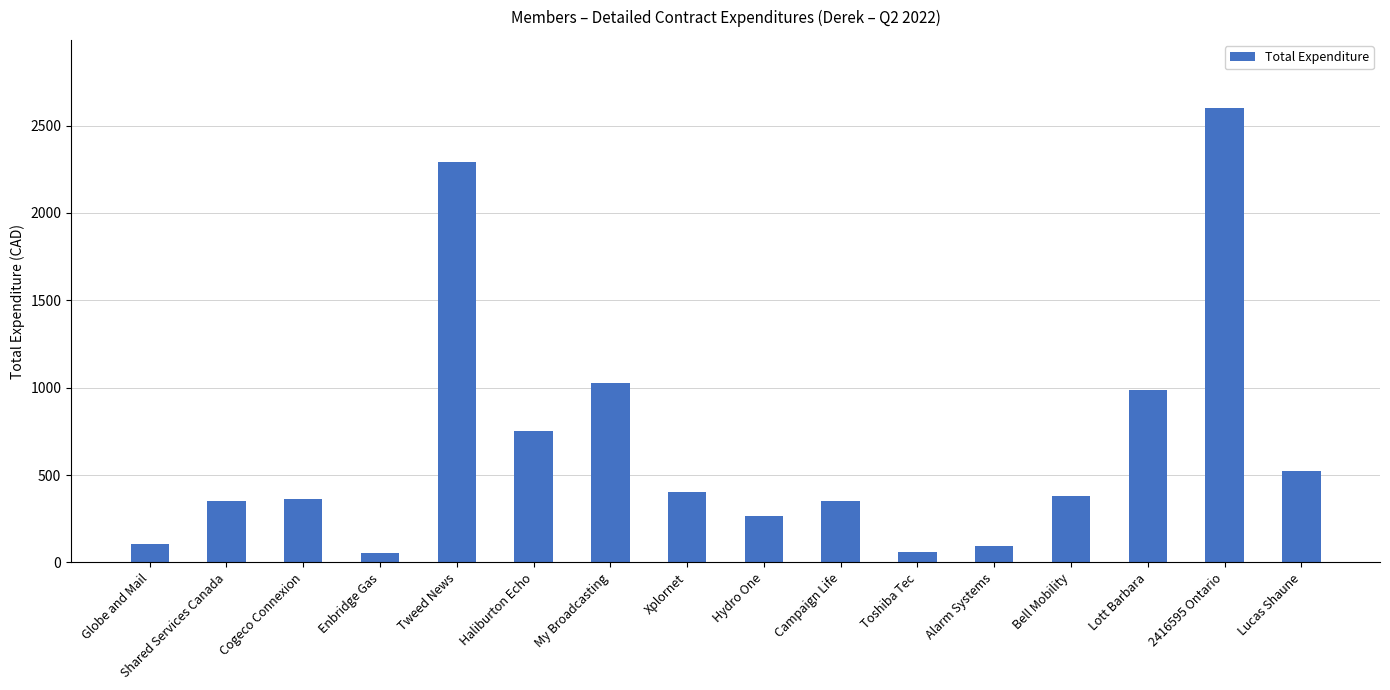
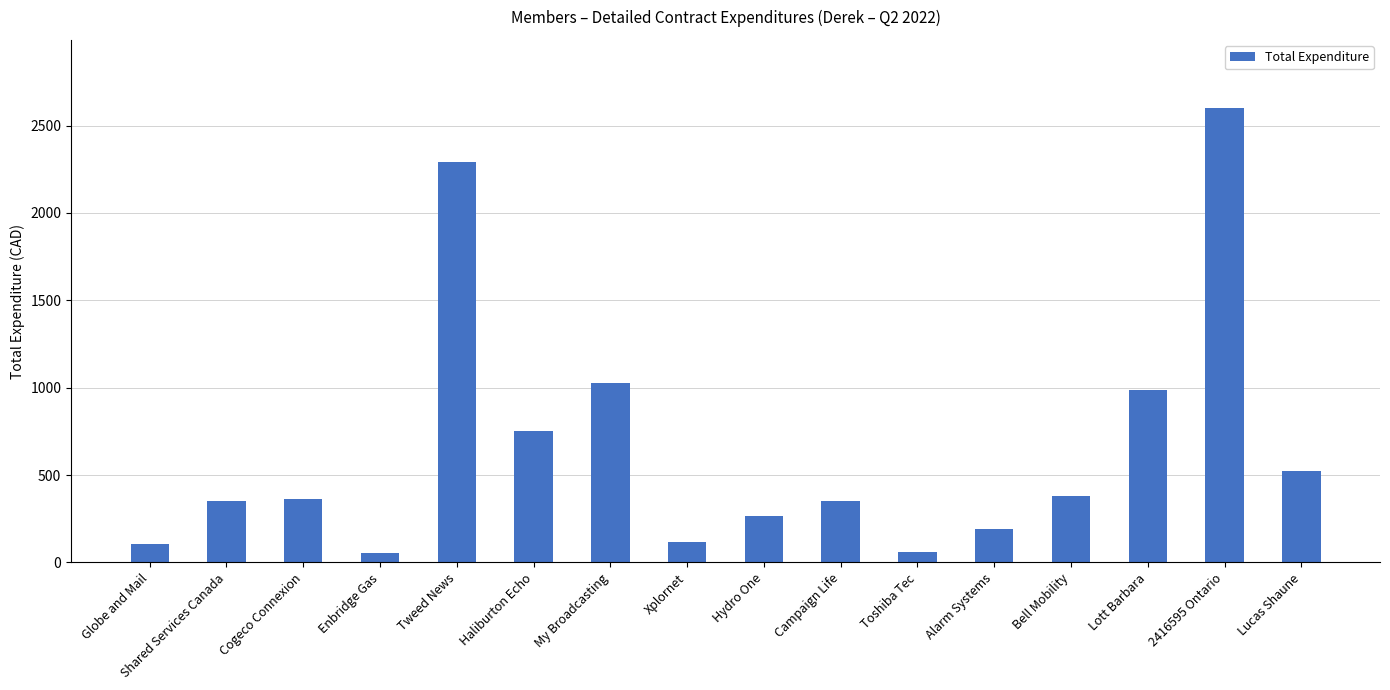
Xplornet: 400 -> 110
Alarm Systems: 90 -> 190
